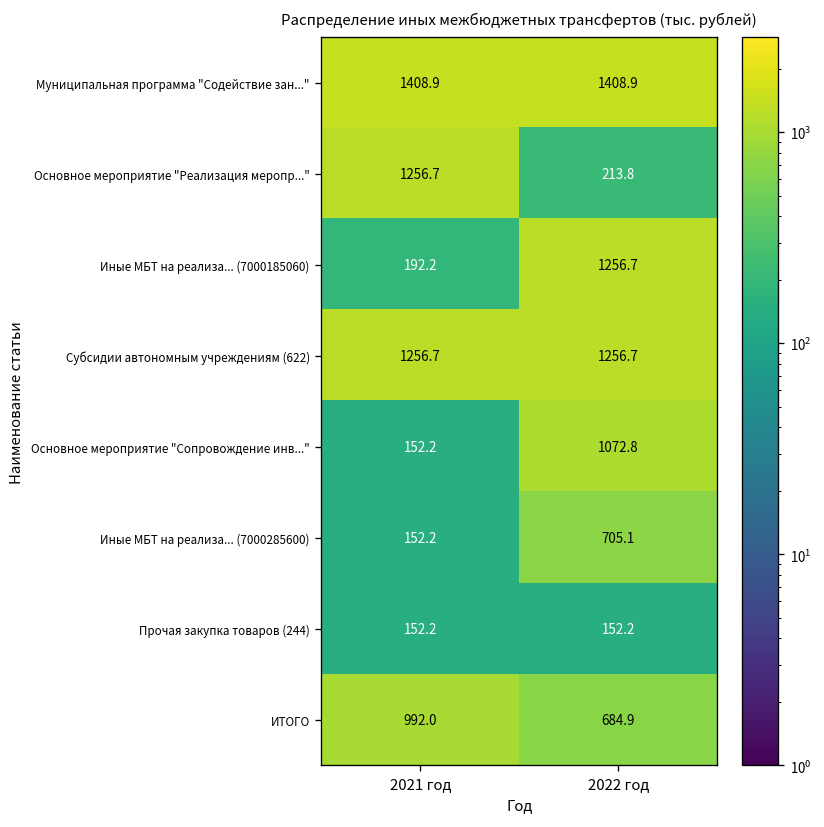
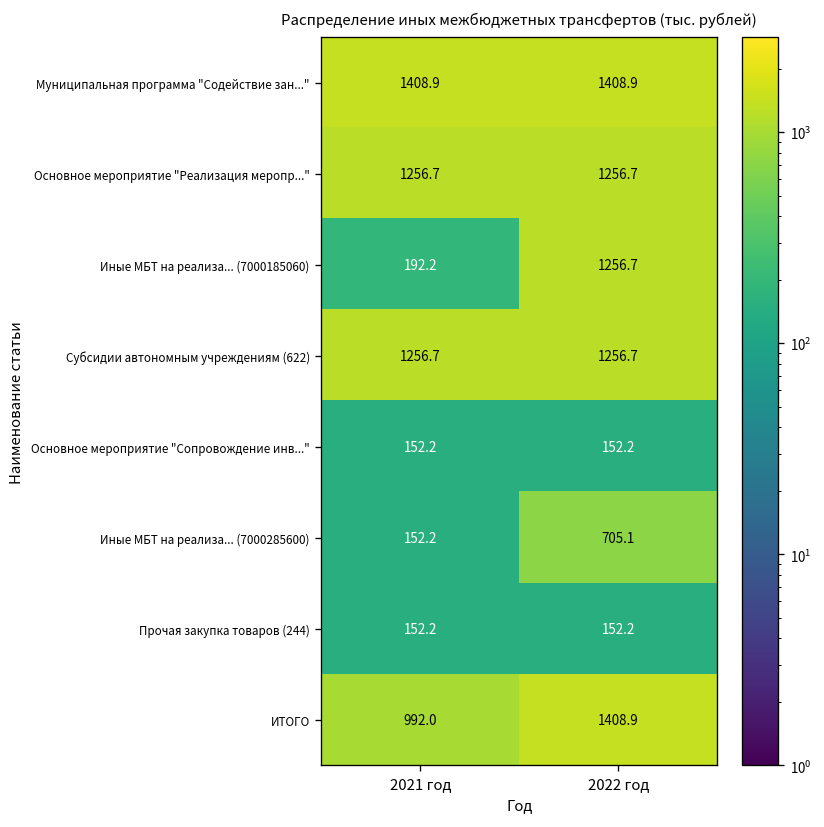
Основное мероприятие "Реализация меропр...", 2022 год: 213.8 -> 1256.7
Основное мероприятие "Сопровождение инв...", 2022 год: 1072.8 -> 152.2
ИТОГО, 2022 год: 684.9 -> 1408.9
